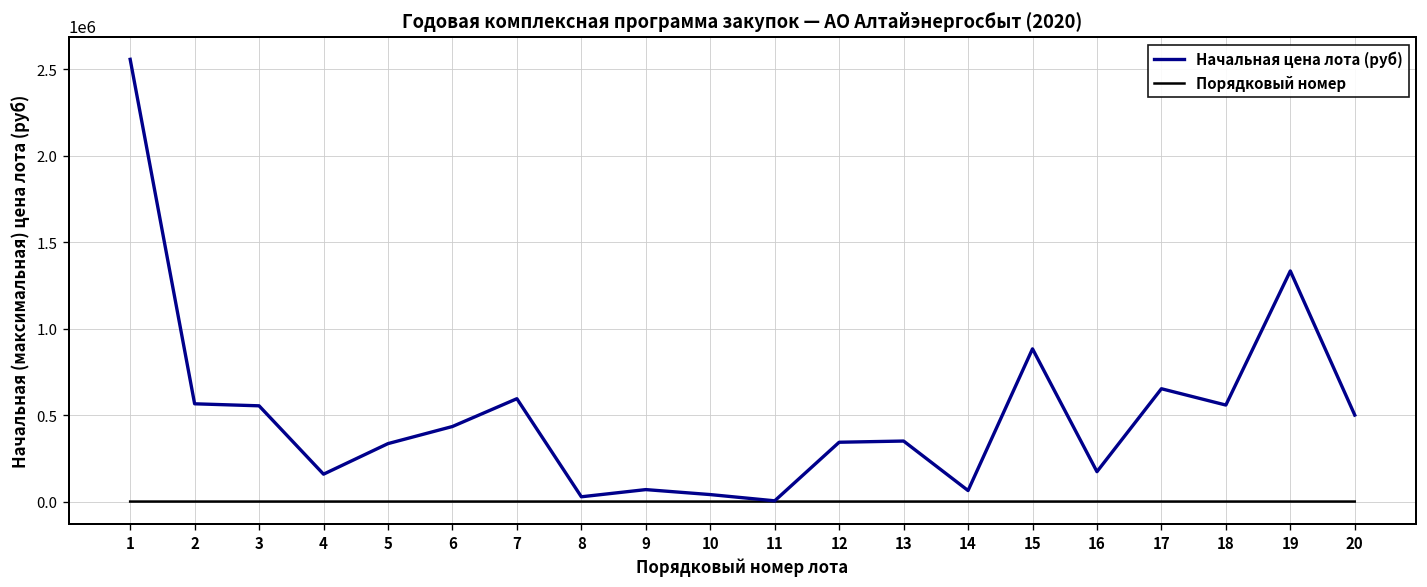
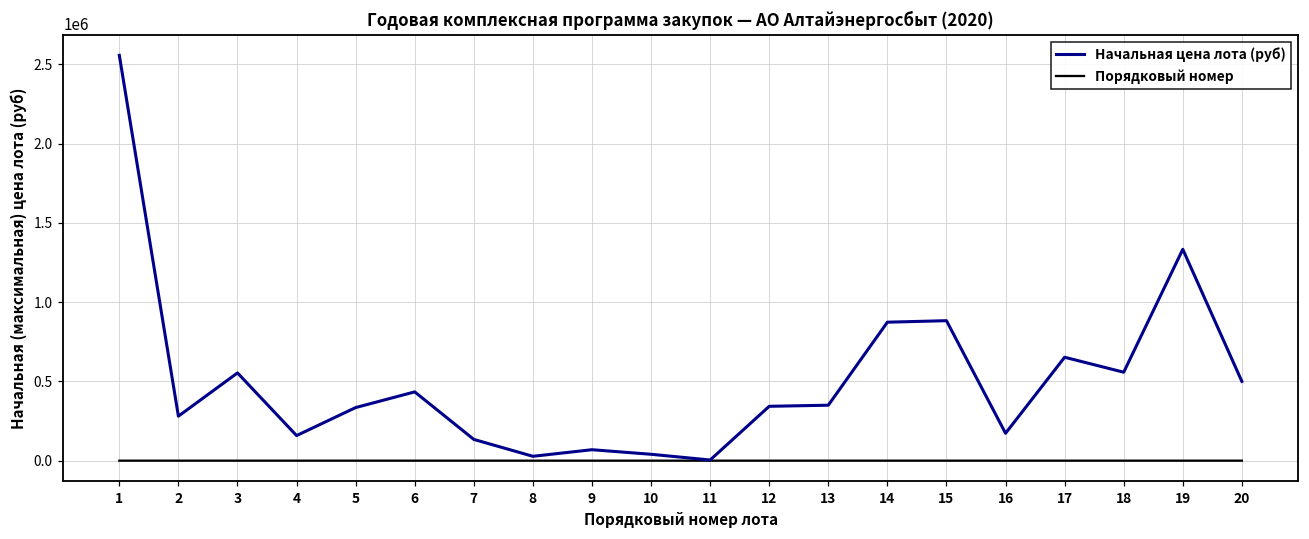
Начальная цена лота (руб), 2: 570000 -> 280000
Начальная цена лота (руб), 7: 590000 -> 130000
Начальная цена лота (руб), 14: 60000 -> 870000
